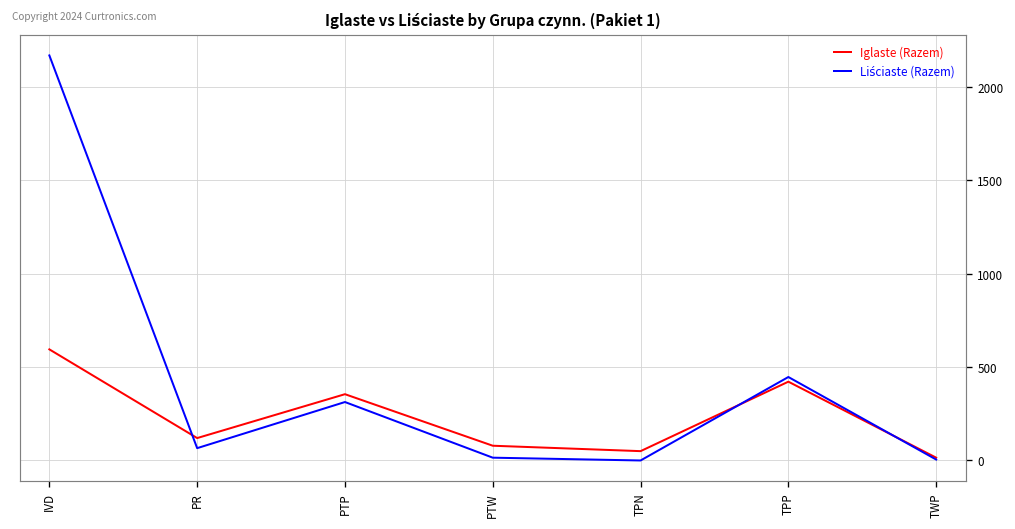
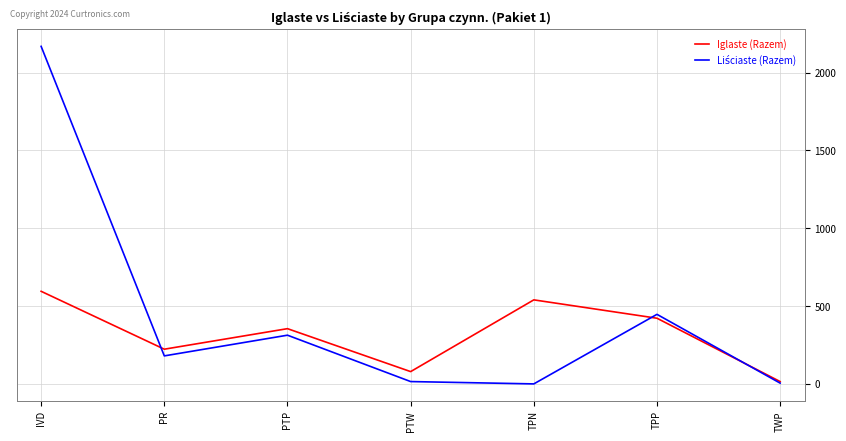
Iglaste (Razem), PR: 120 -> 220
Liściaste (Razem), PR: 70 -> 180
Iglaste (Razem), TPN: 50 -> 540
